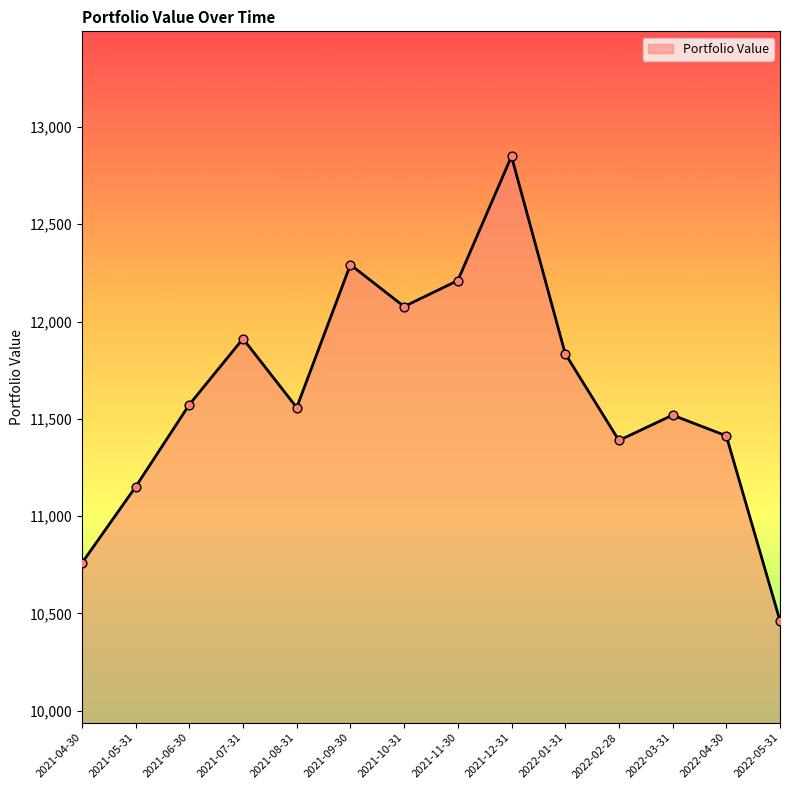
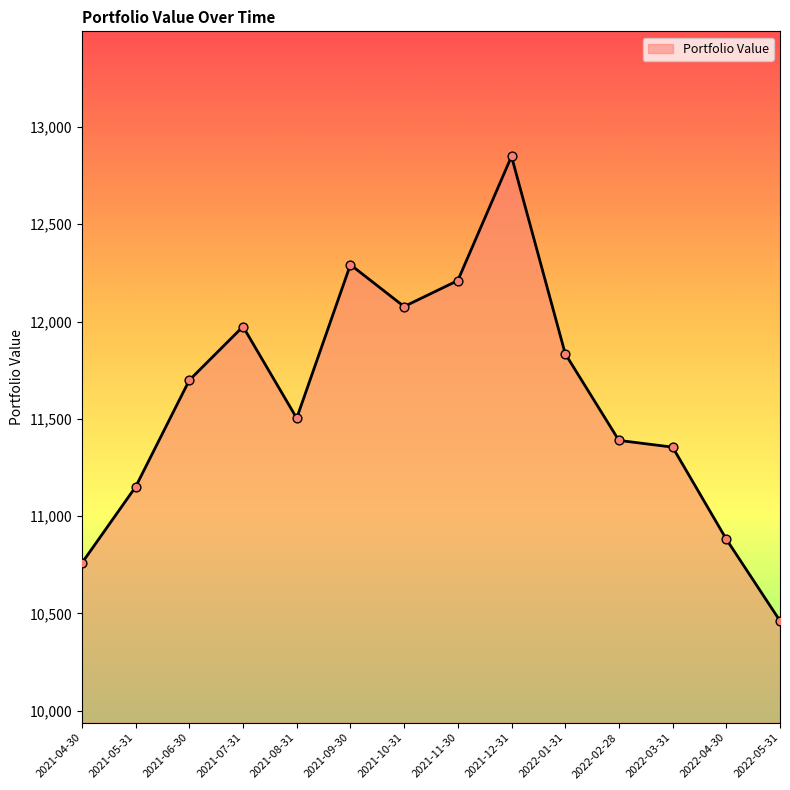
2021-06-30: 11,570 -> 11,700
2021-07-31: 11,910 -> 11,970
2021-08-31: 11,560 -> 11,500
2022-03-31: 11,520 -> 11,350
2022-04-30: 11,410 -> 10,880
